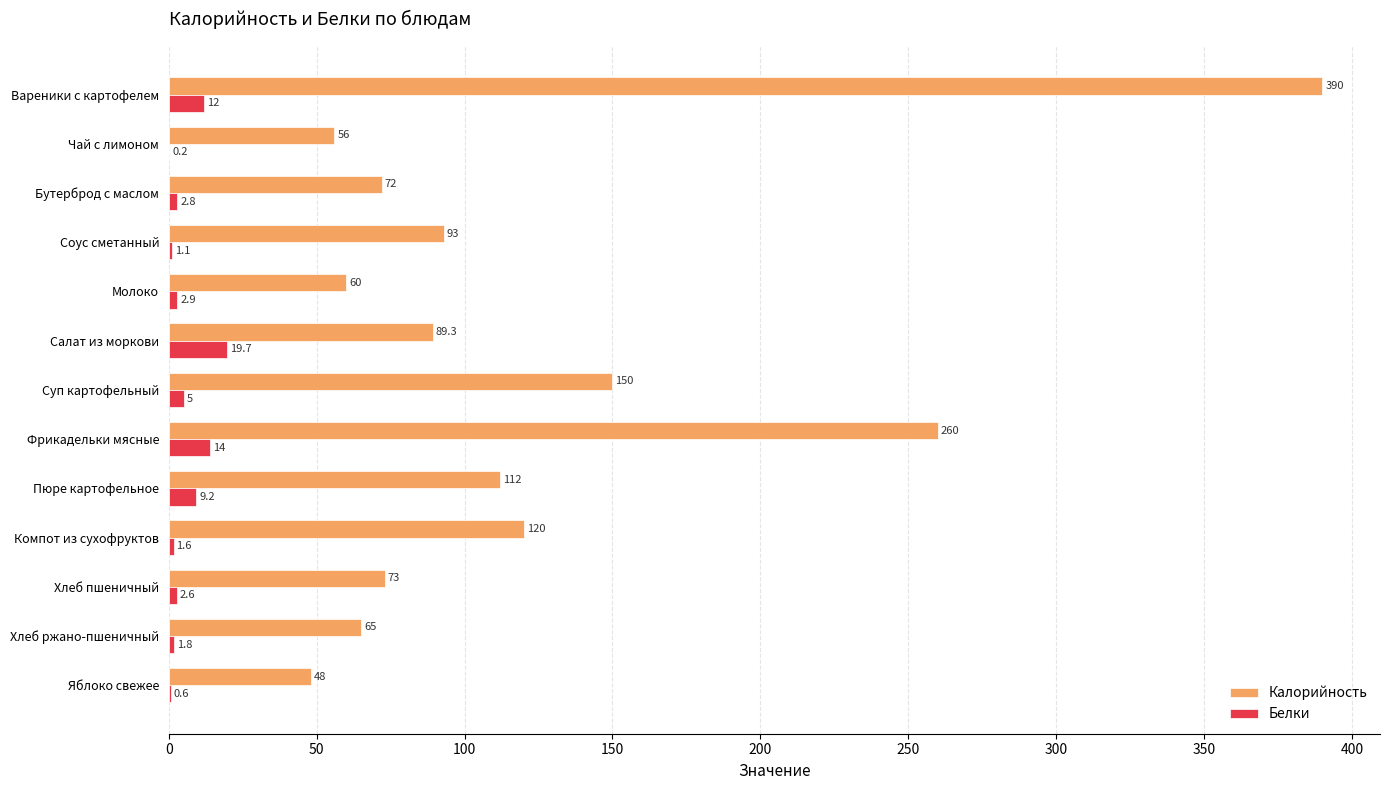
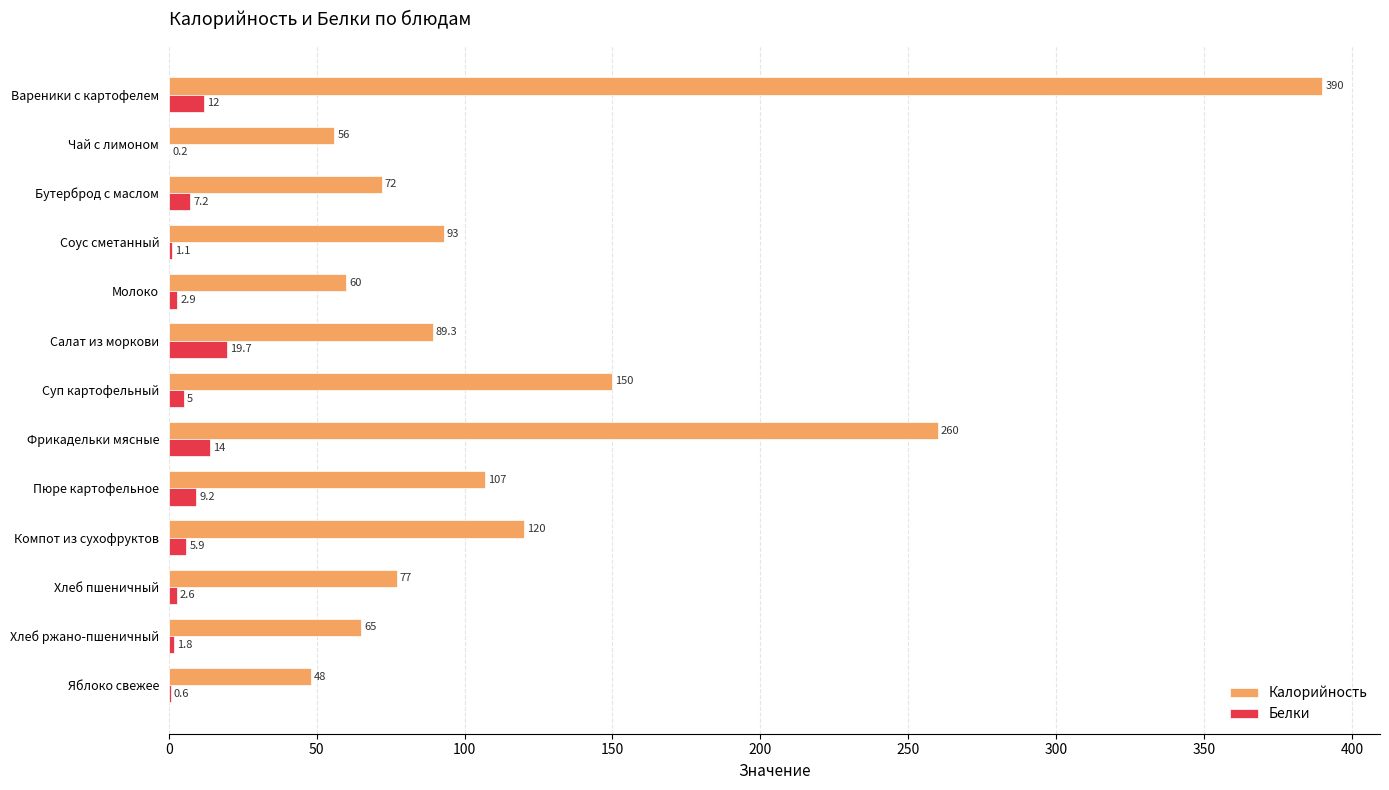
Белки, Бутерброд с маслом: 2.8 -> 7.2
Калорийность, Пюре картофельное: 112 -> 107
Белки, Компот из сухофруктов: 1.6 -> 5.9
Калорийность, Хлеб пшеничный: 73 -> 77
